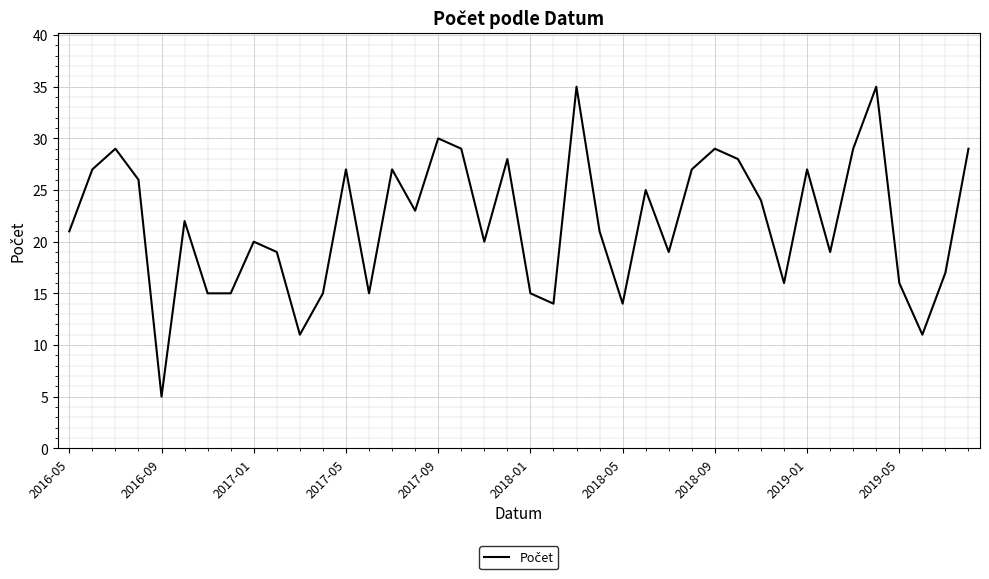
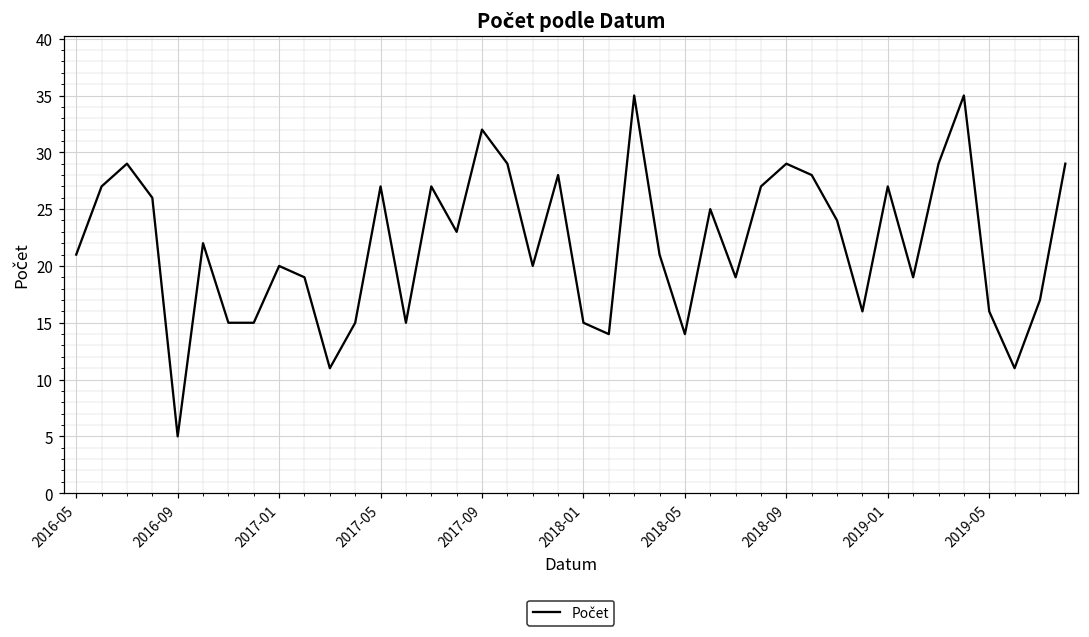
2017-09: 30 -> 32
